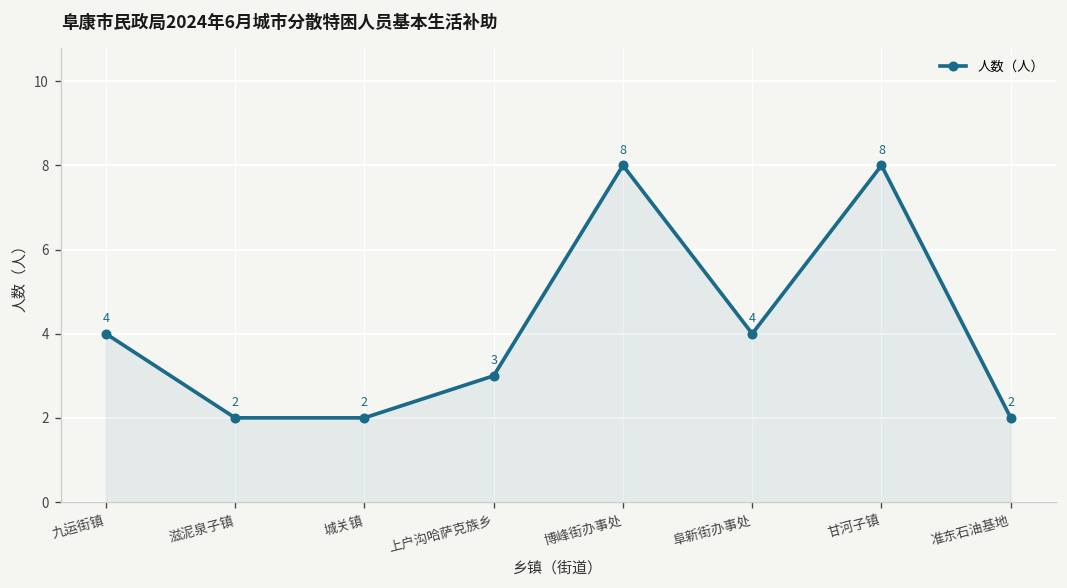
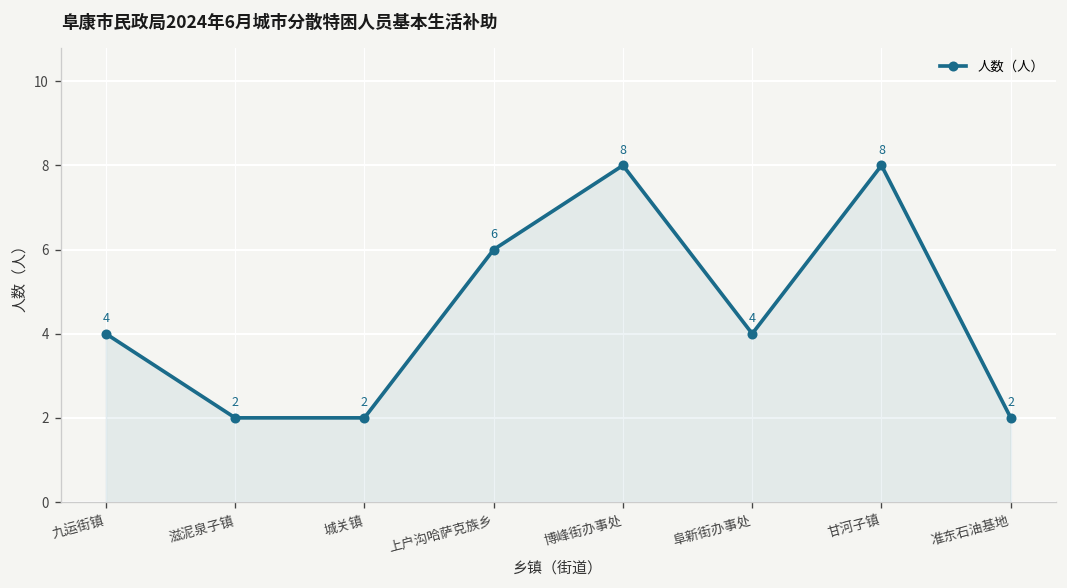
上户沟哈萨克族乡: 3 -> 6
